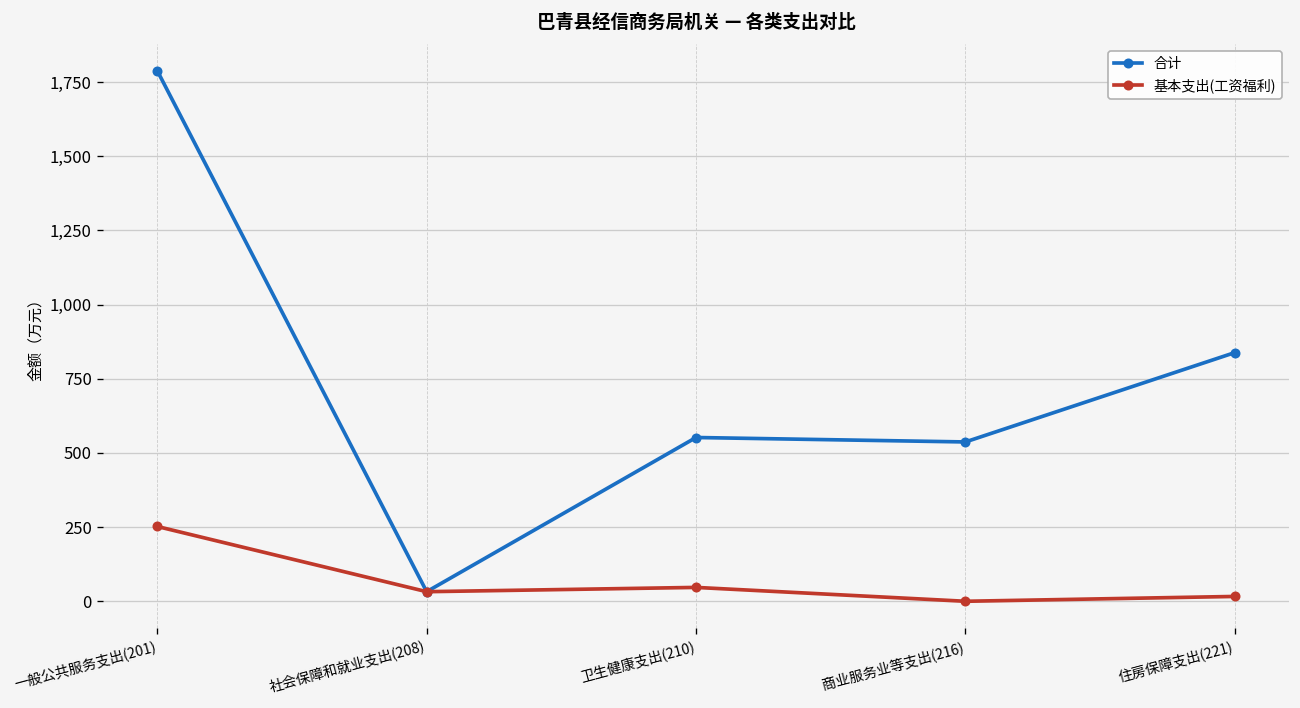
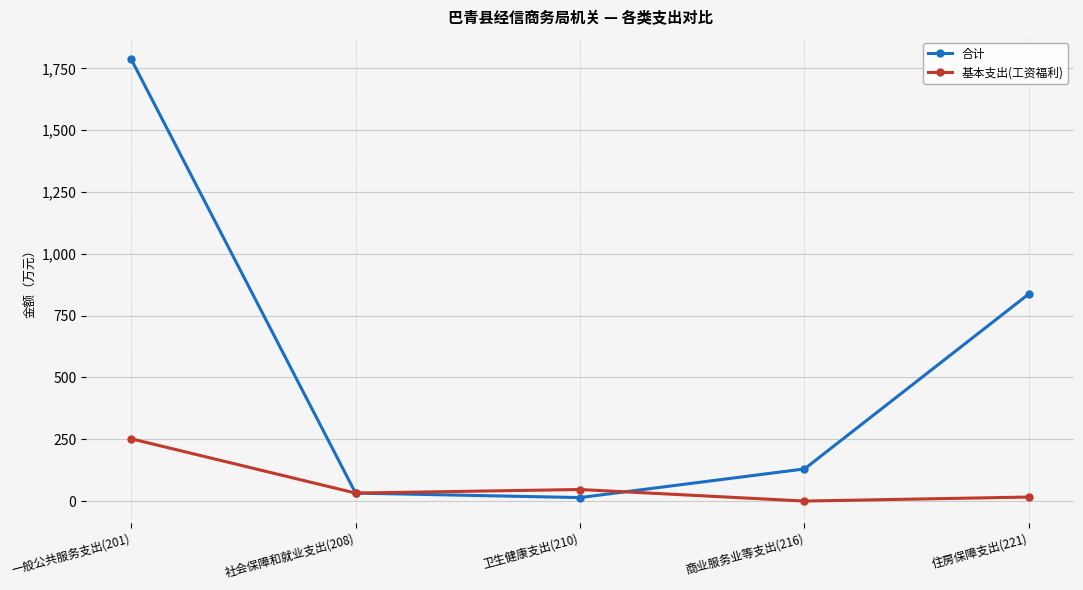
合计, 卫生健康支出(210): 550 -> 10
合计, 商业服务业等支出(216): 540 -> 130
